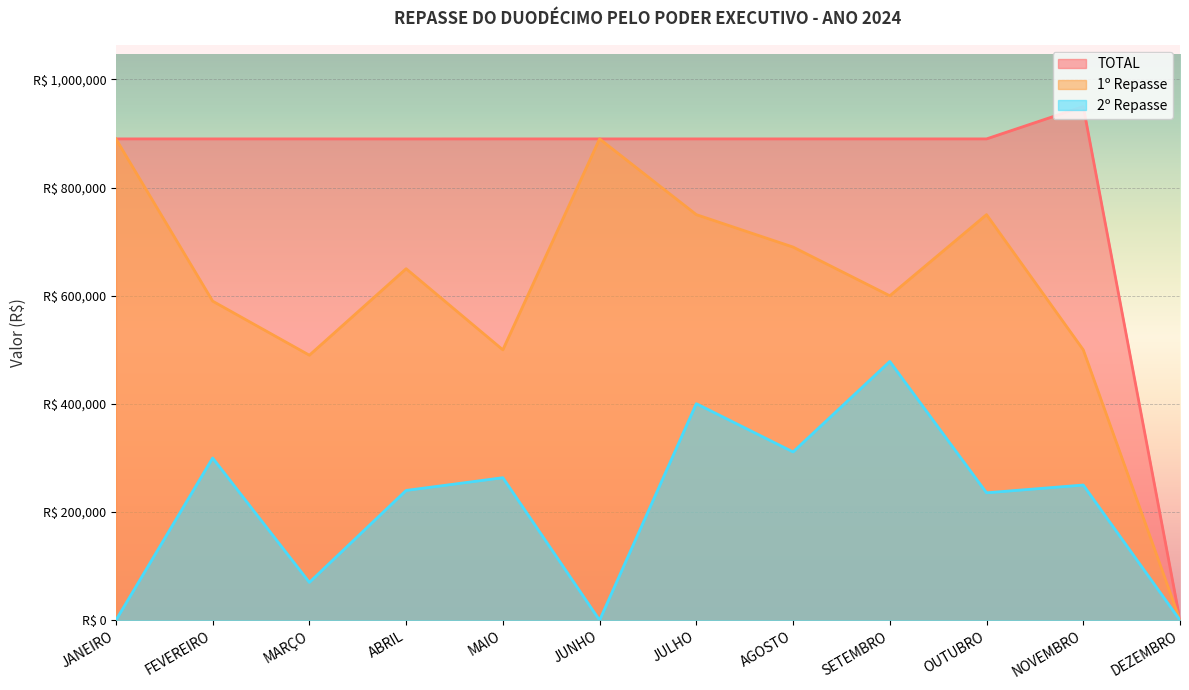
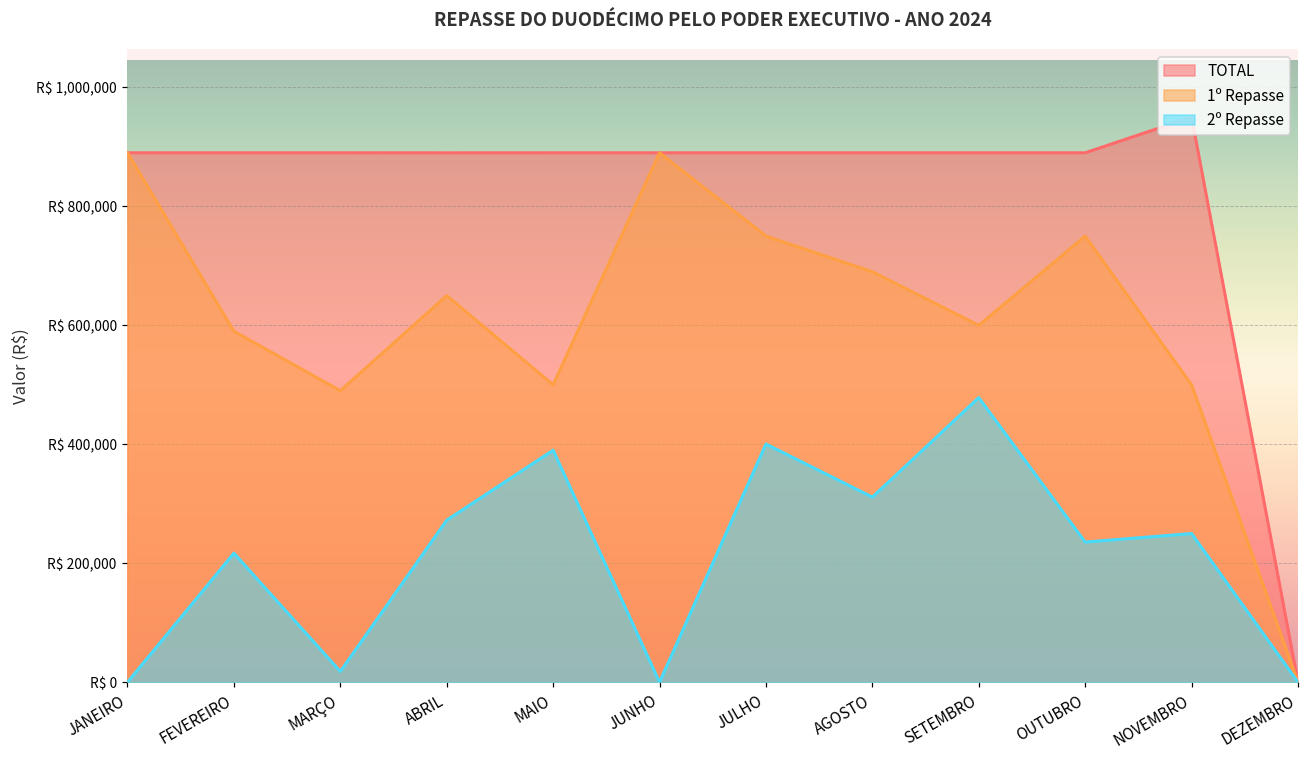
2º Repasse, FEVEREIRO: R$ 300,000 -> R$ 220,000
2º Repasse, MARÇO: R$ 70,000 -> R$ 20,000
2º Repasse, ABRIL: R$ 240,000 -> R$ 270,000
2º Repasse, MAIO: R$ 260,000 -> R$ 390,000
